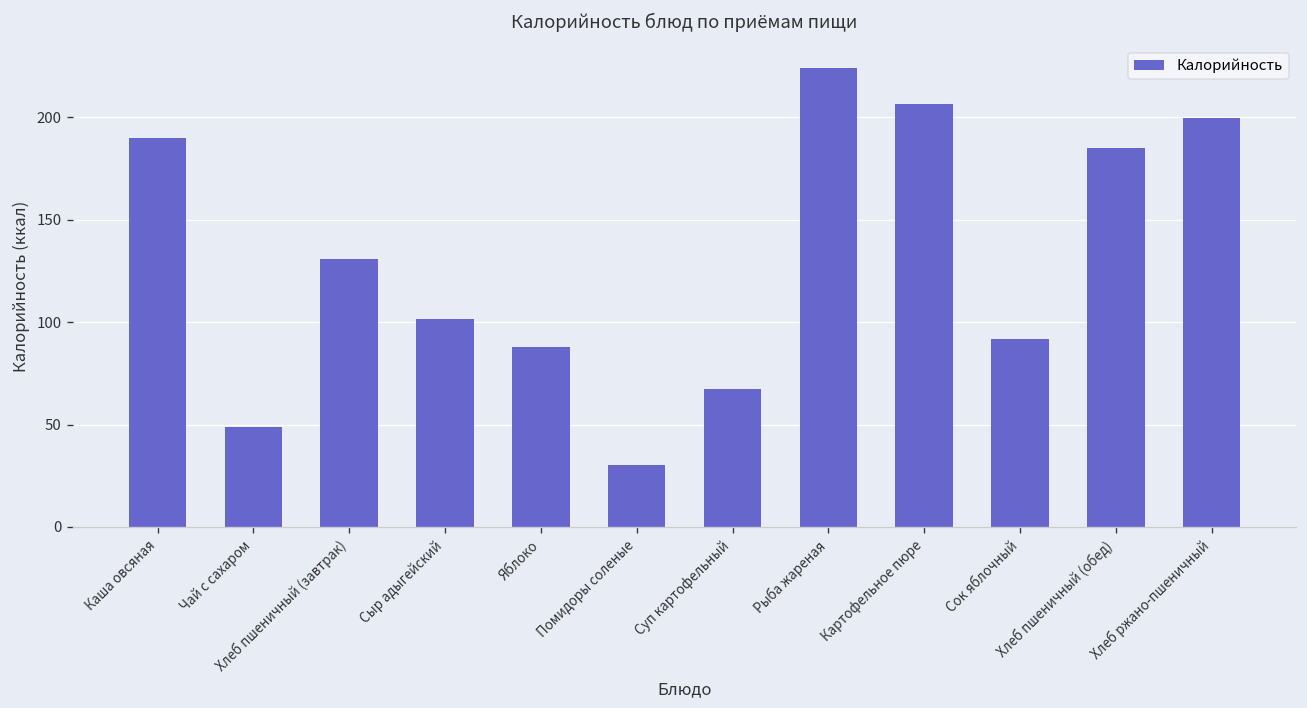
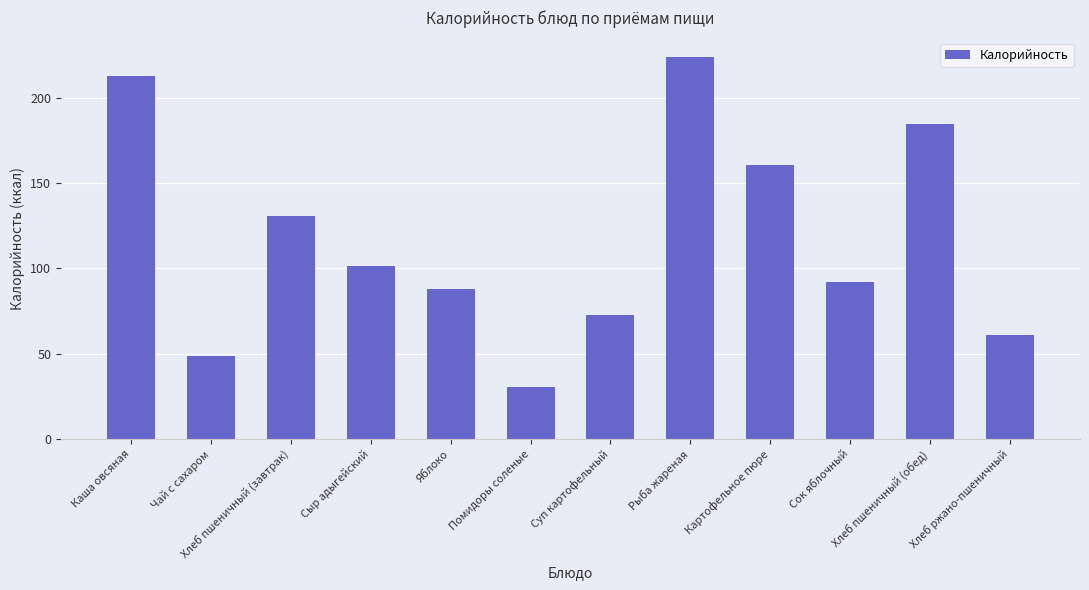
Каша овсяная: 190 -> 213
Суп картофельный: 67 -> 73
Картофельное пюре: 207 -> 160
Хлеб ржано-пшеничный: 200 -> 61
